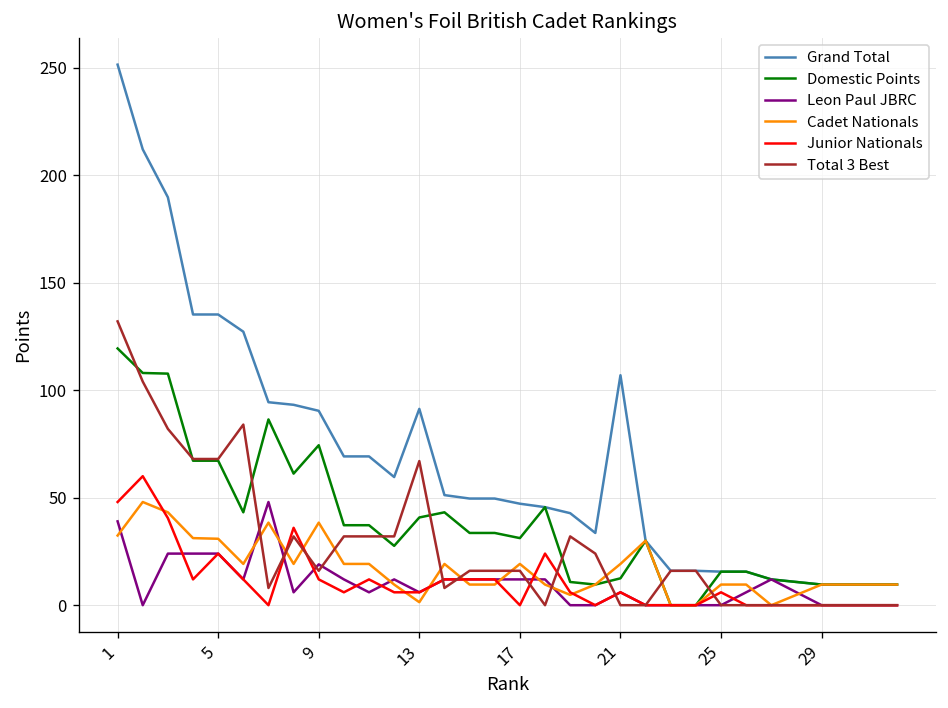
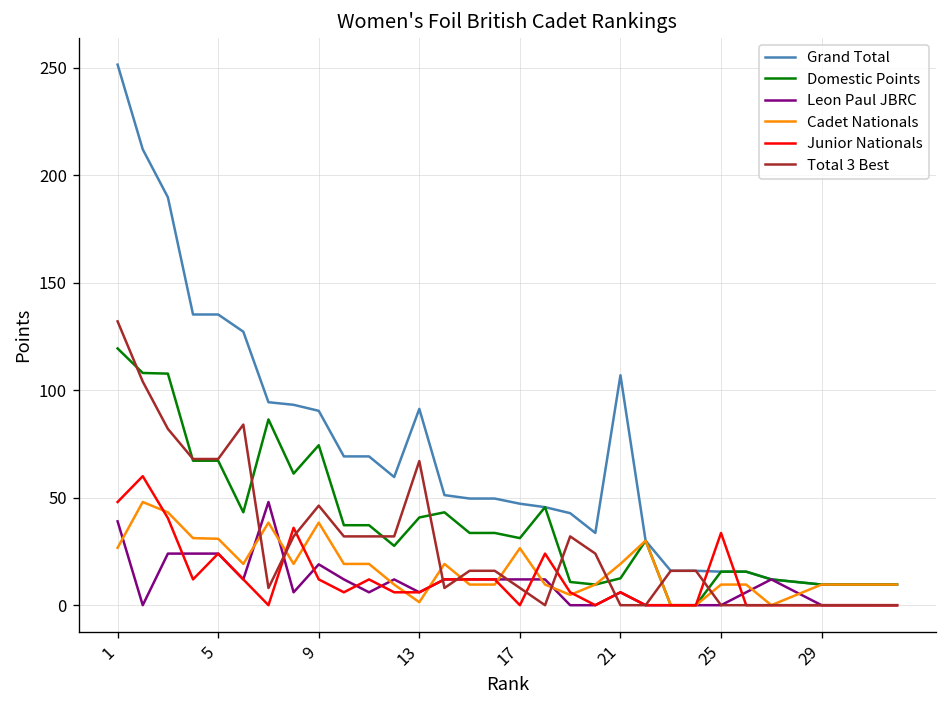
Cadet Nationals, 1: 32 -> 27
Total 3 Best, 9: 16 -> 46
Cadet Nationals, 17: 19 -> 27
Total 3 Best, 17: 16 -> 8
Junior Nationals, 25: 6 -> 34
